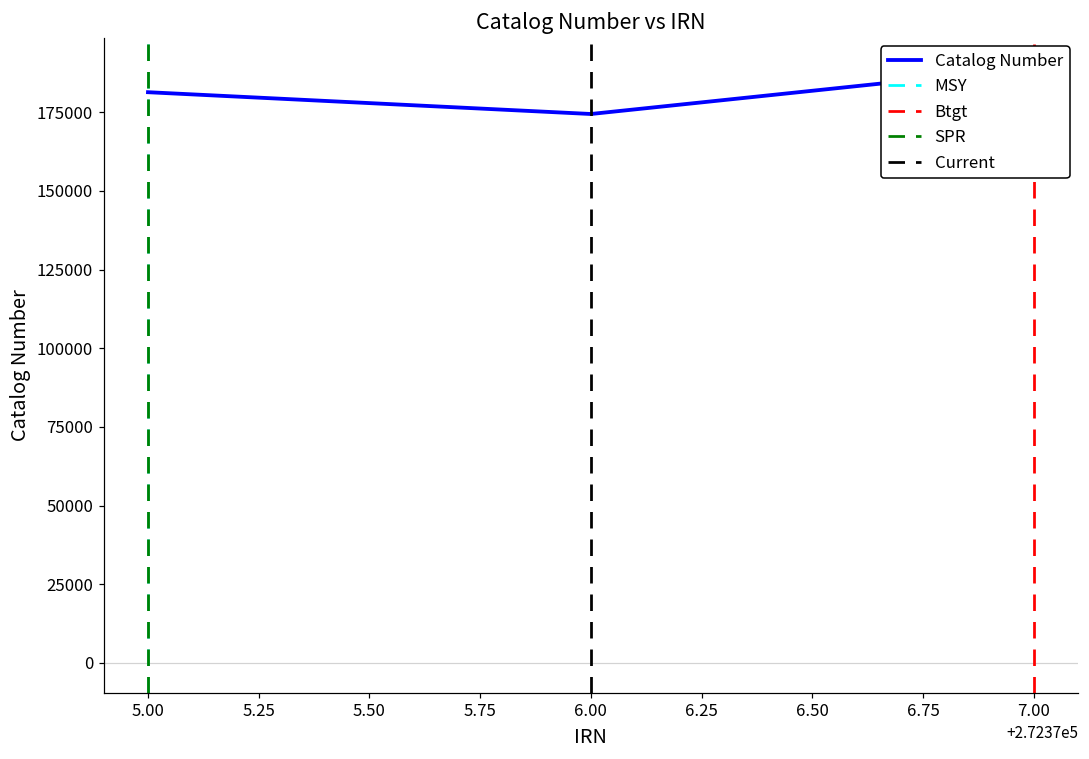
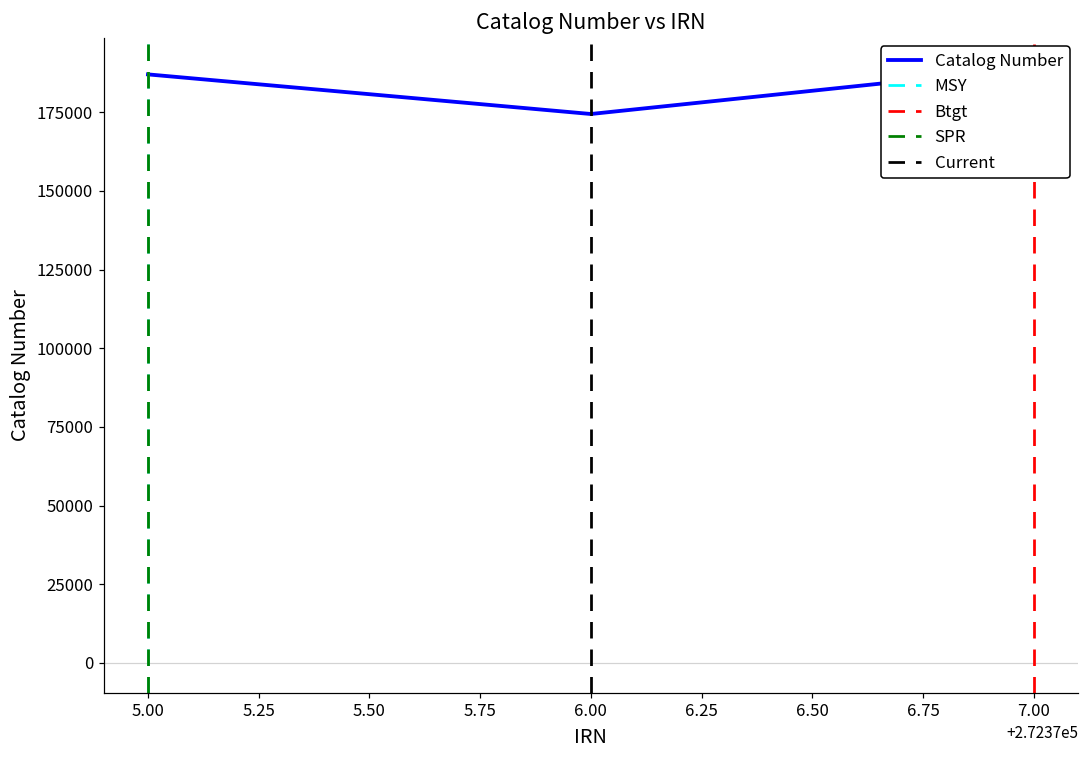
5.00: 181000 -> 187000
